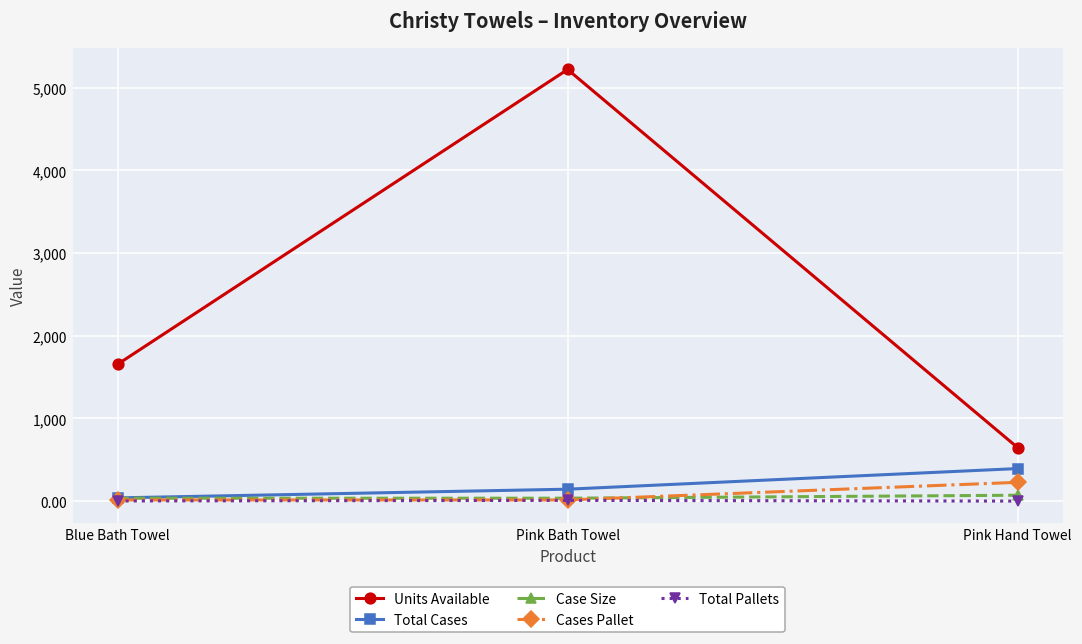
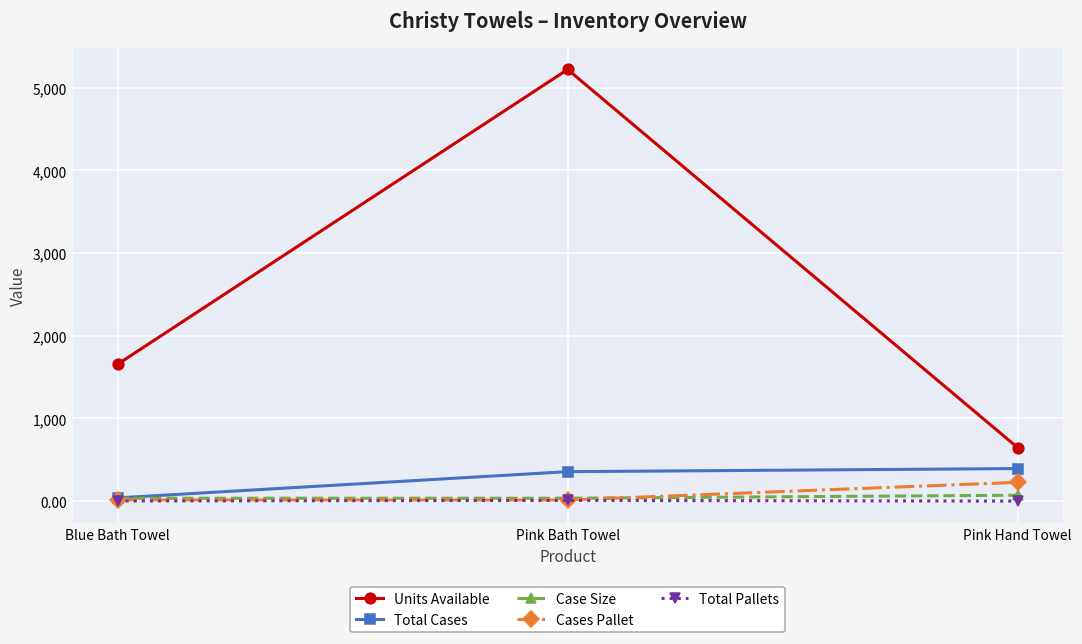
Total Cases, Pink Bath Towel: 100 -> 400
